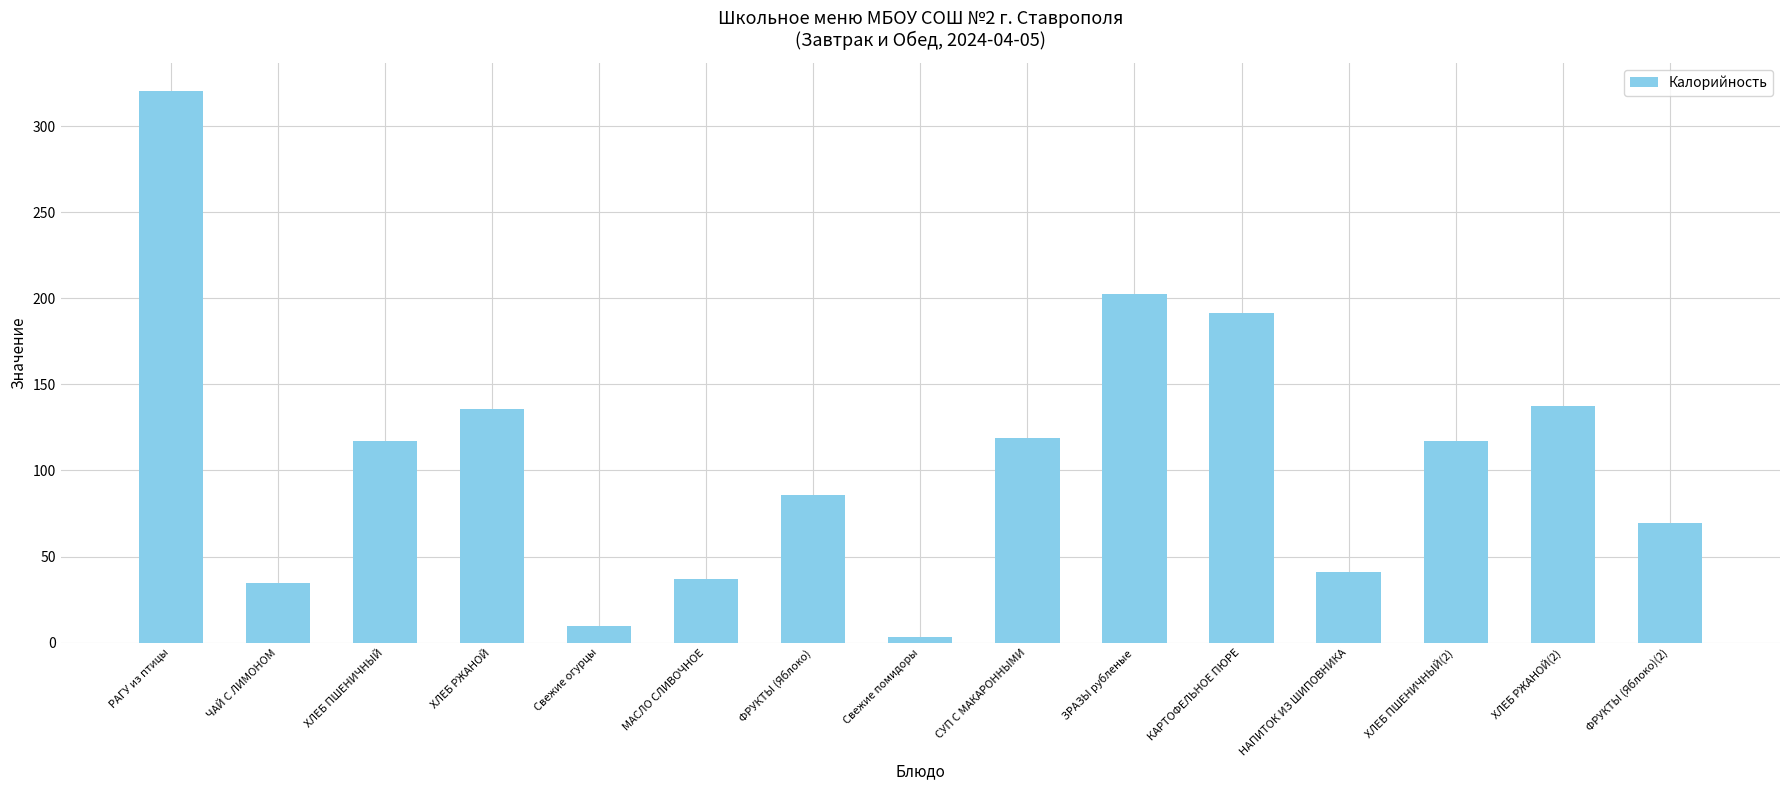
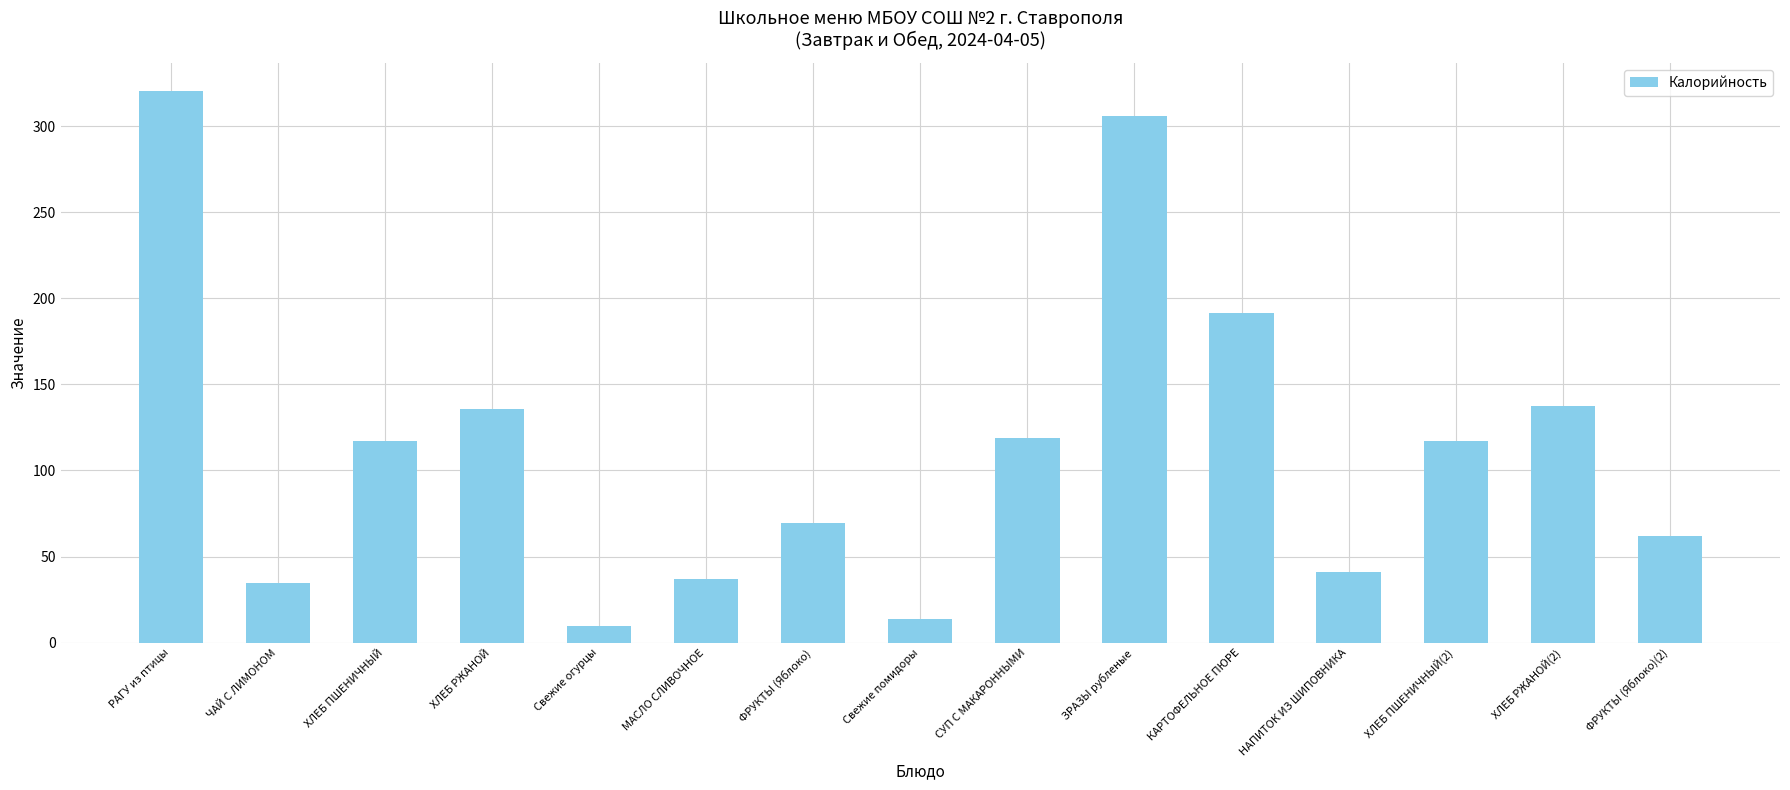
ФРУКТЫ (Яблоко): 86 -> 70
Свежие помидоры: 4 -> 14
ЗРАЗЫ рубленые: 203 -> 306
ФРУКТЫ (Яблоко)(2): 70 -> 62
